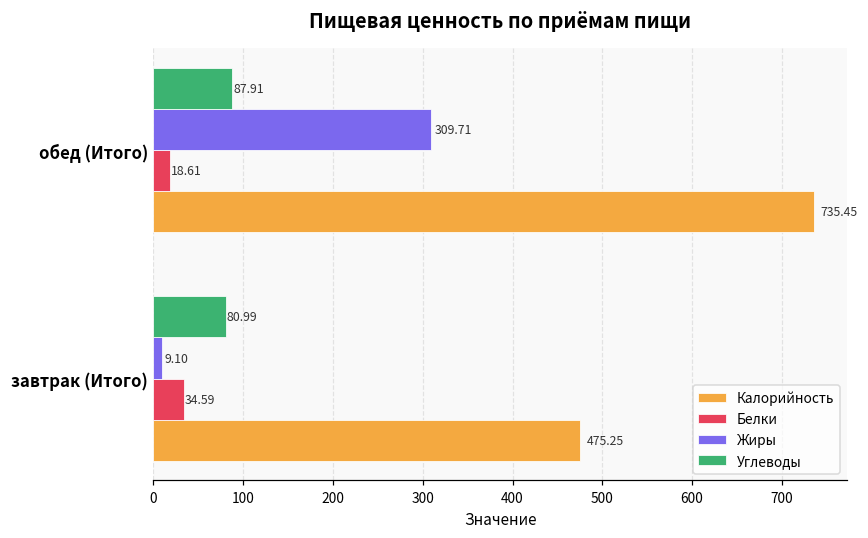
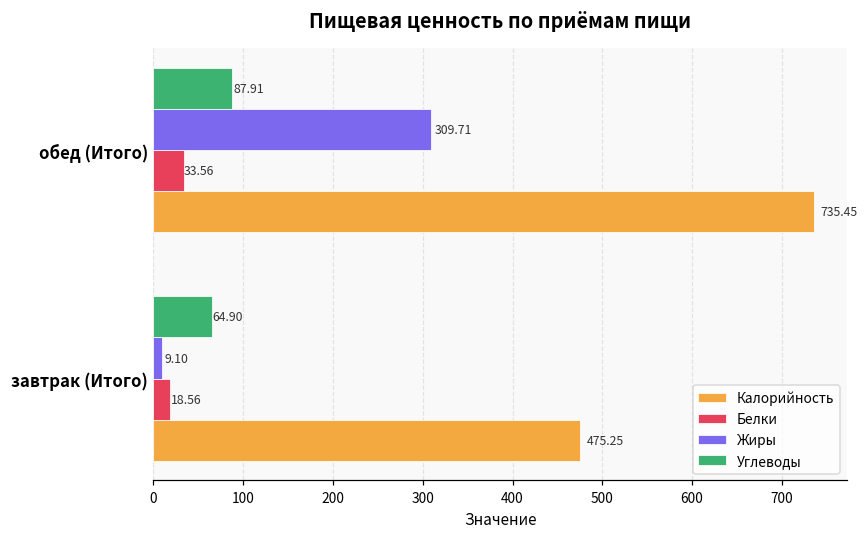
Белки, обед (Итого): 18.61 -> 33.56
Углеводы, завтрак (Итого): 80.99 -> 64.90
Белки, завтрак (Итого): 34.59 -> 18.56
